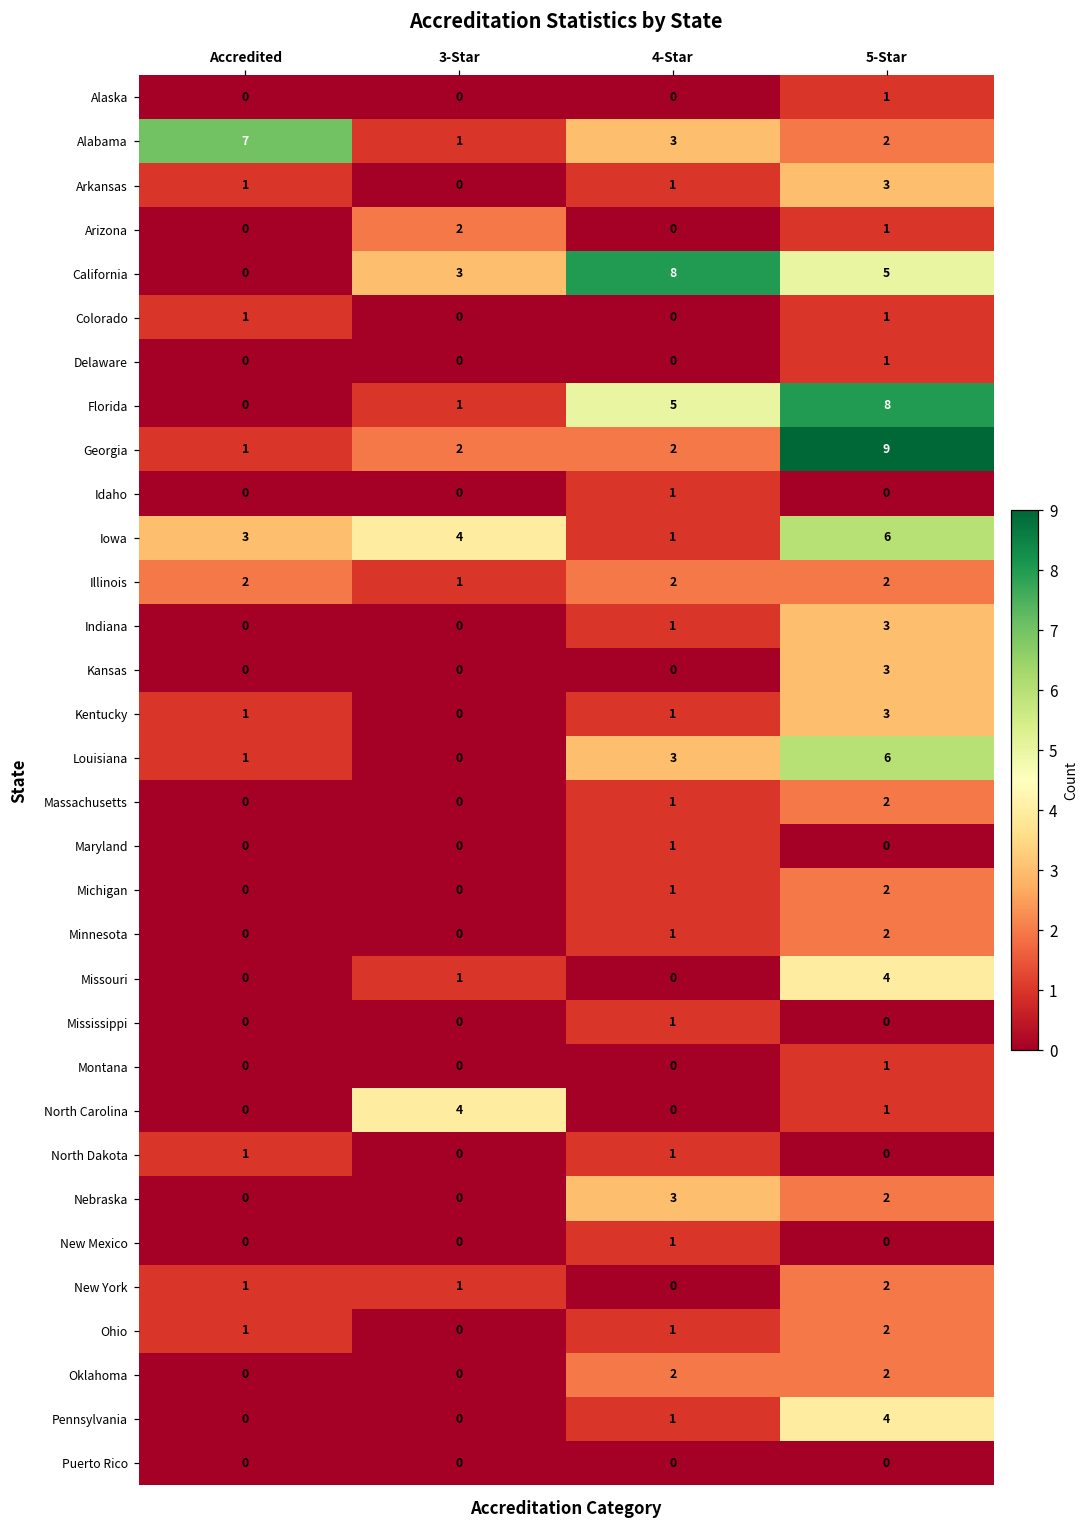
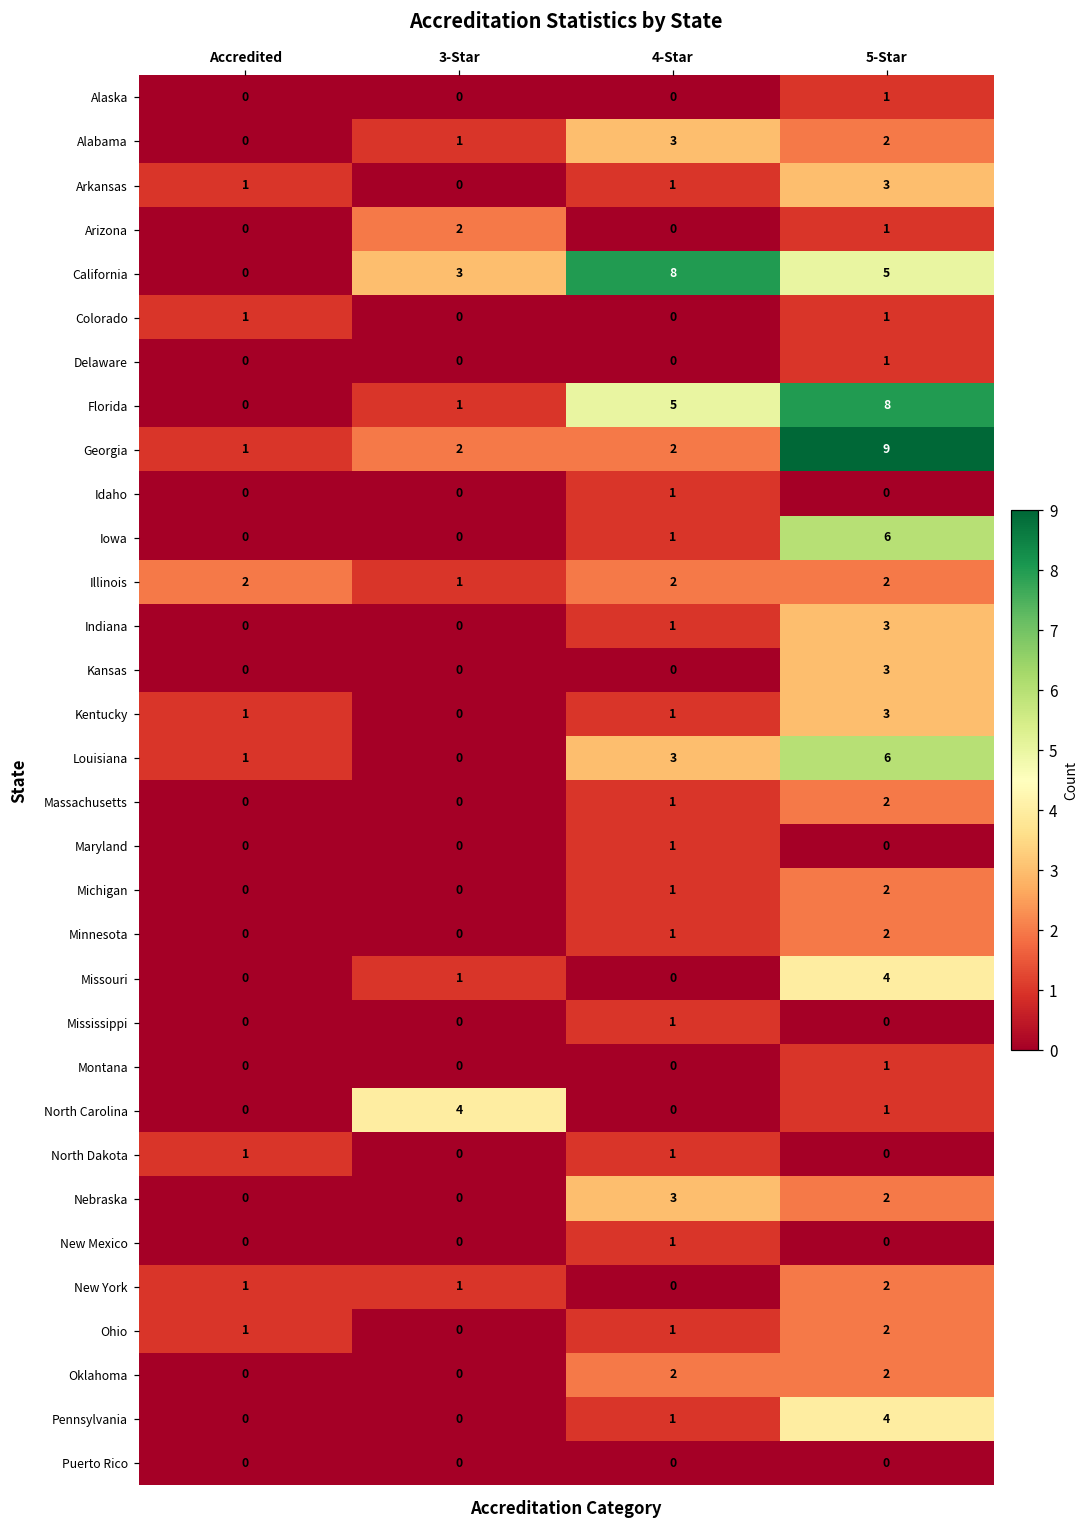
Alabama, Accredited: 7 -> 0
Iowa, Accredited: 3 -> 0
Iowa, 3-Star: 4 -> 0
